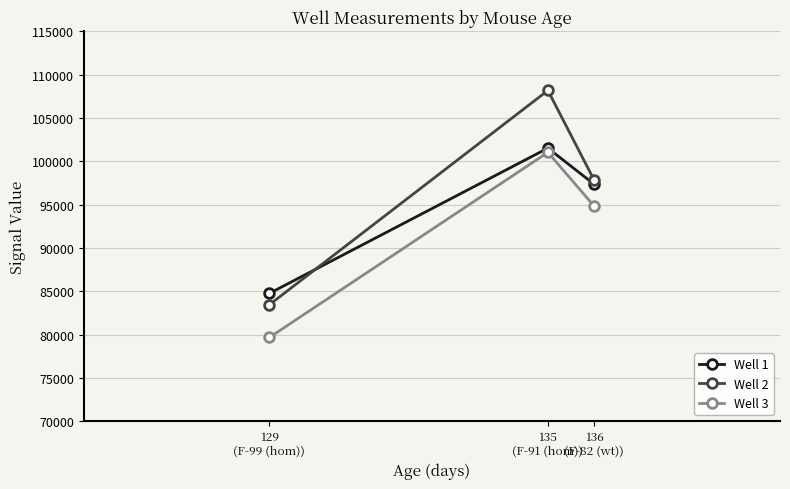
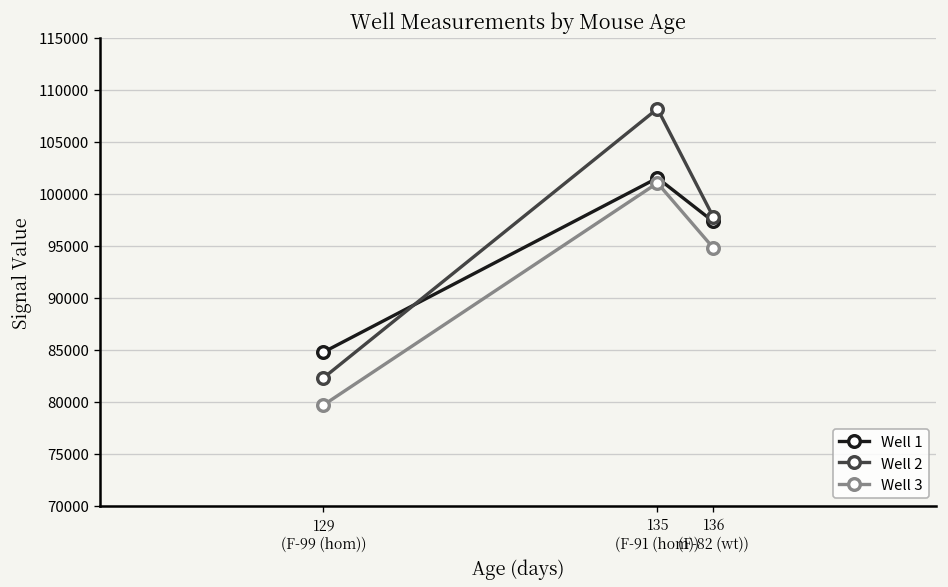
Well 2, 129 (F-99 (hom)): 83000 -> 82000
